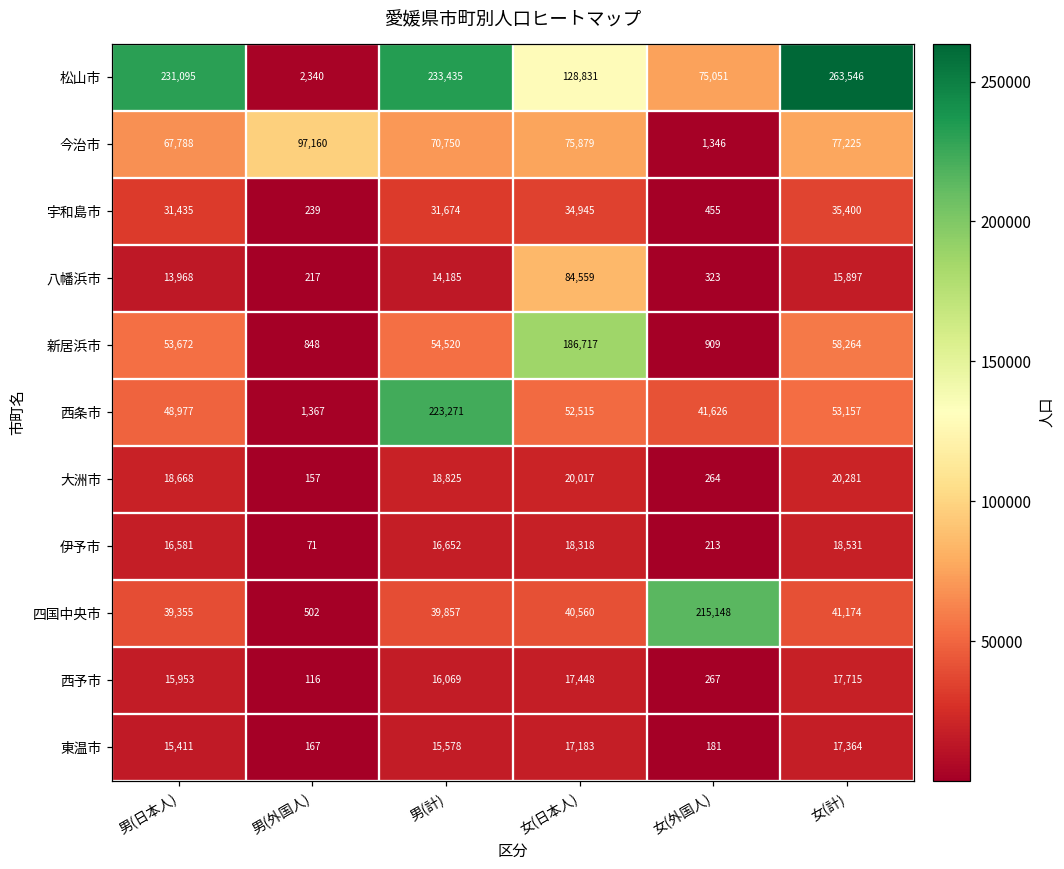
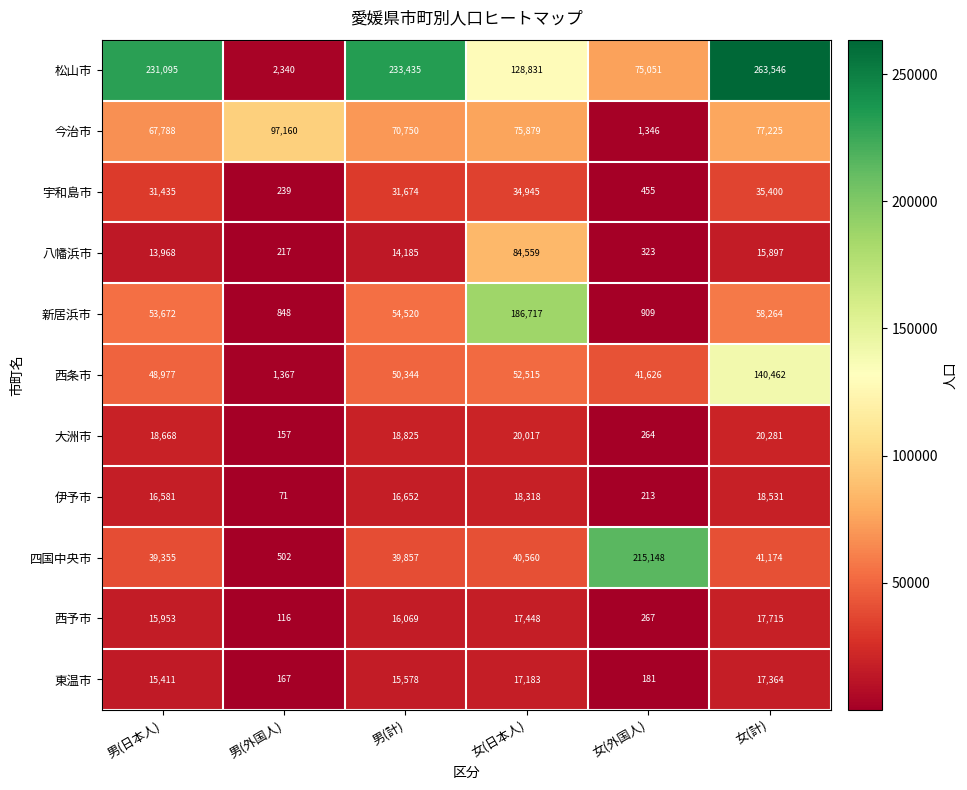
西条市, 男(計): 223,271 -> 50,344
西条市, 女(計): 53,157 -> 140,462
